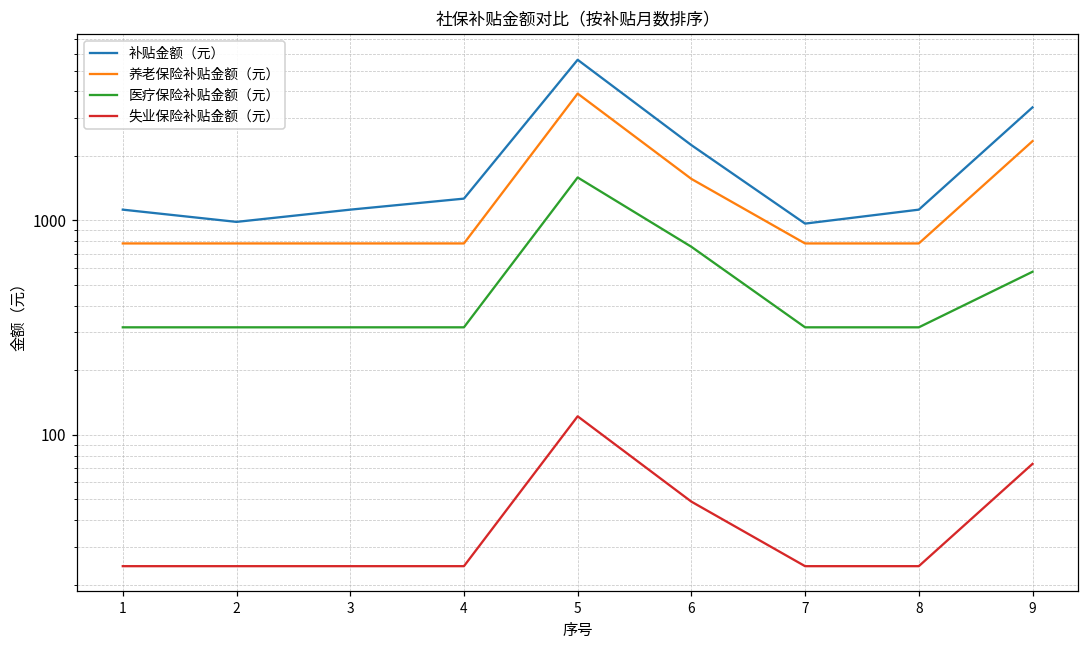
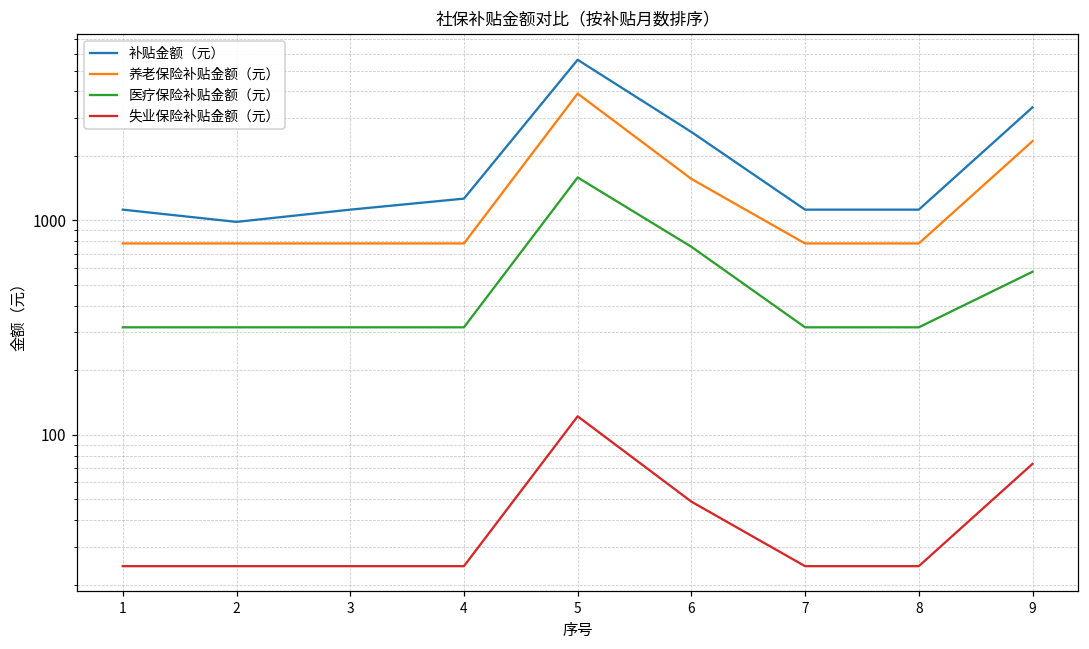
补贴金额（元）, 6: 2200 -> 2600
补贴金额（元）, 7: 1000 -> 1100
